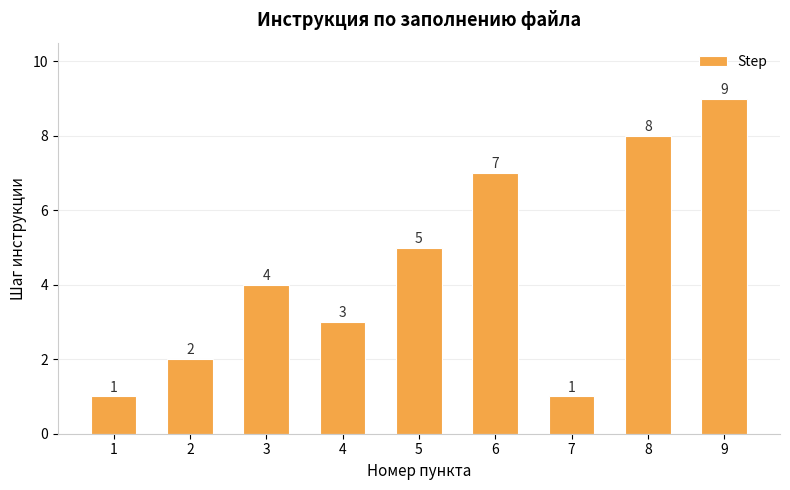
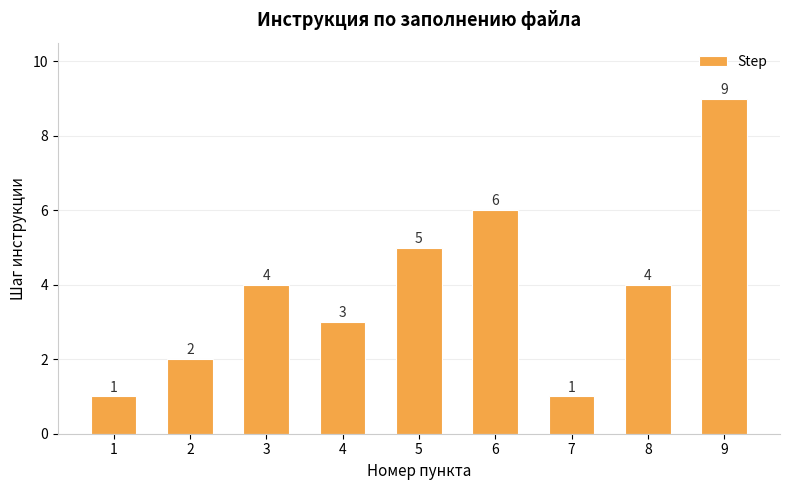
6: 7 -> 6
8: 8 -> 4
